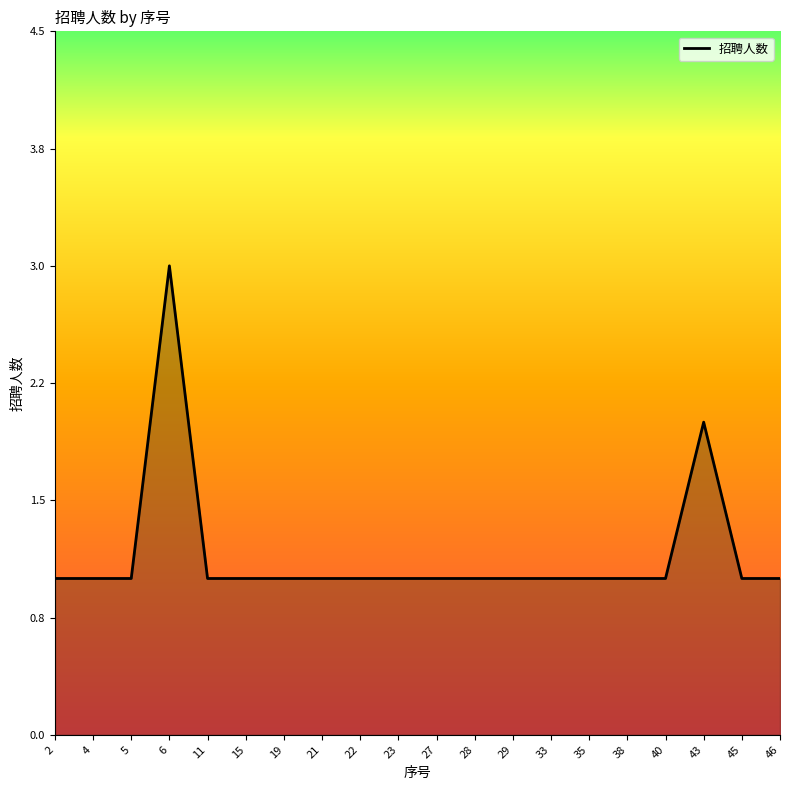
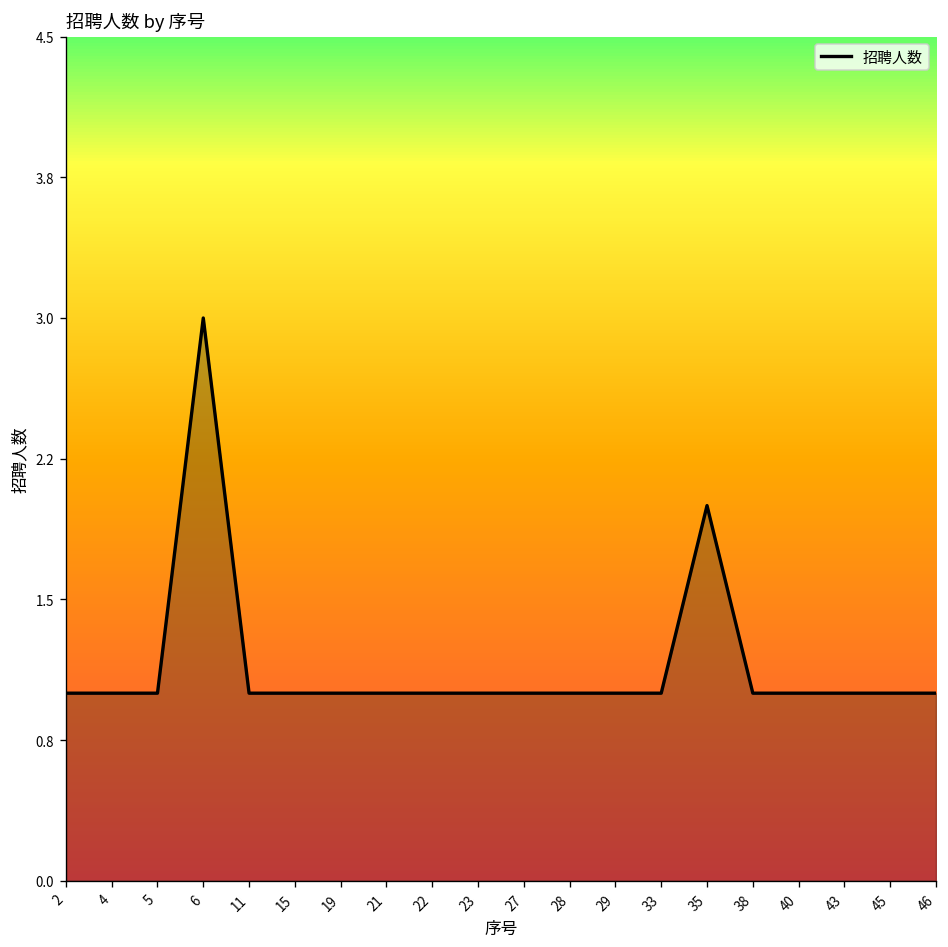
35: 1 -> 2
43: 2 -> 1
